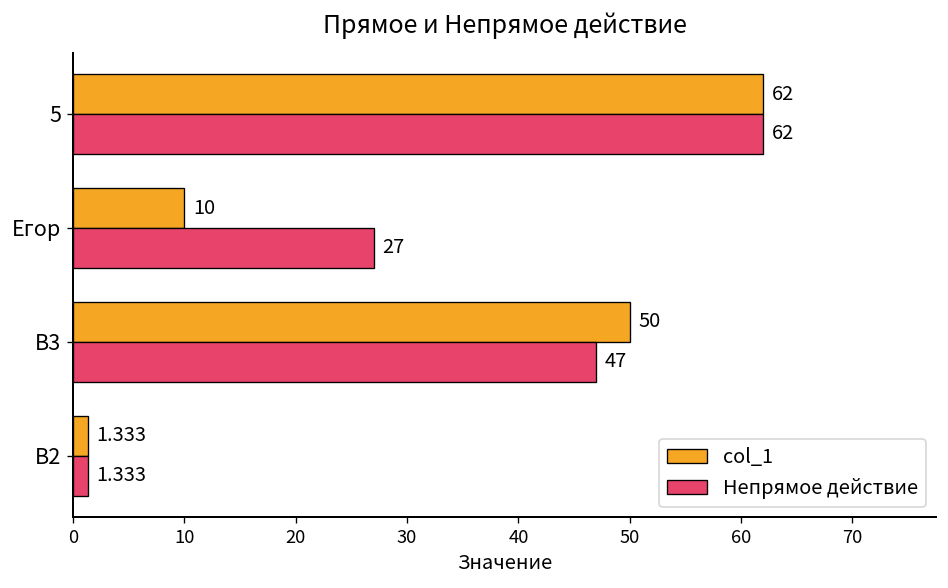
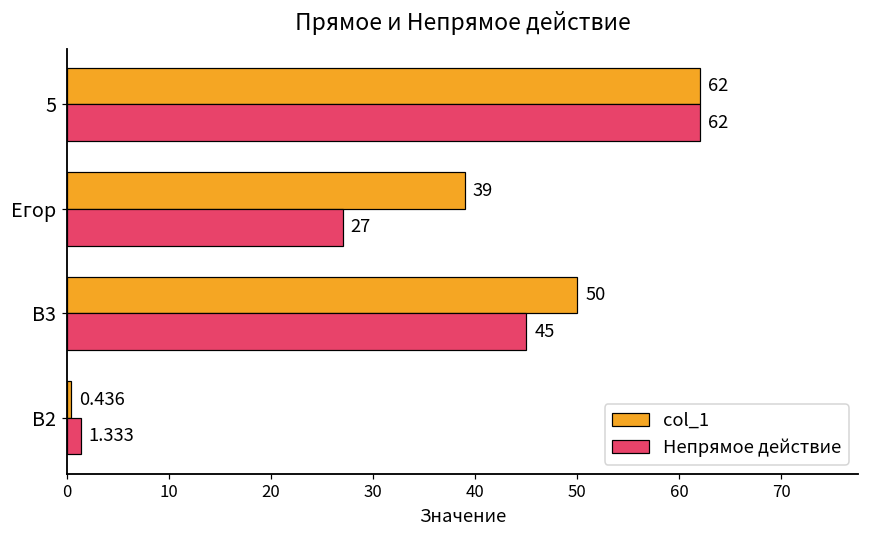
col_1, Егор: 10 -> 39
Непрямое действие, B3: 47 -> 45
col_1, B2: 1.333 -> 0.436
